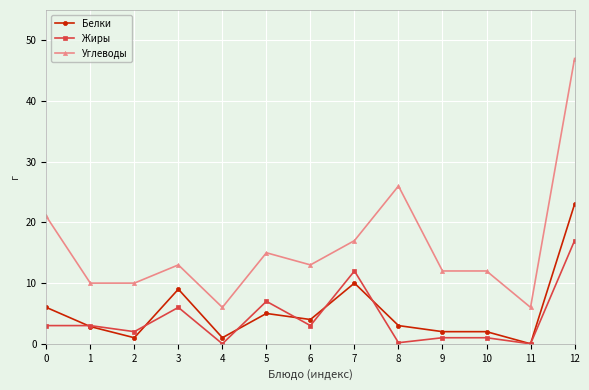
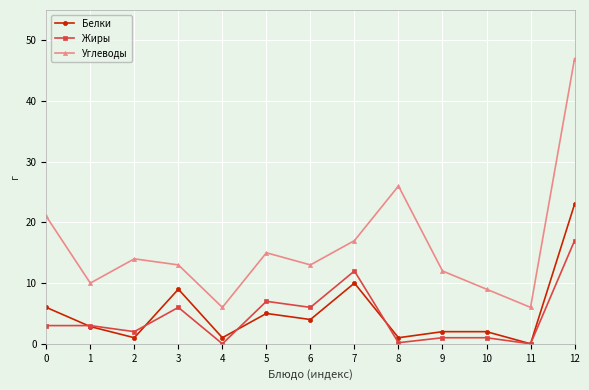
Углеводы, 2: 10 -> 14
Жиры, 6: 3 -> 6
Белки, 8: 3 -> 1
Углеводы, 10: 12 -> 9
